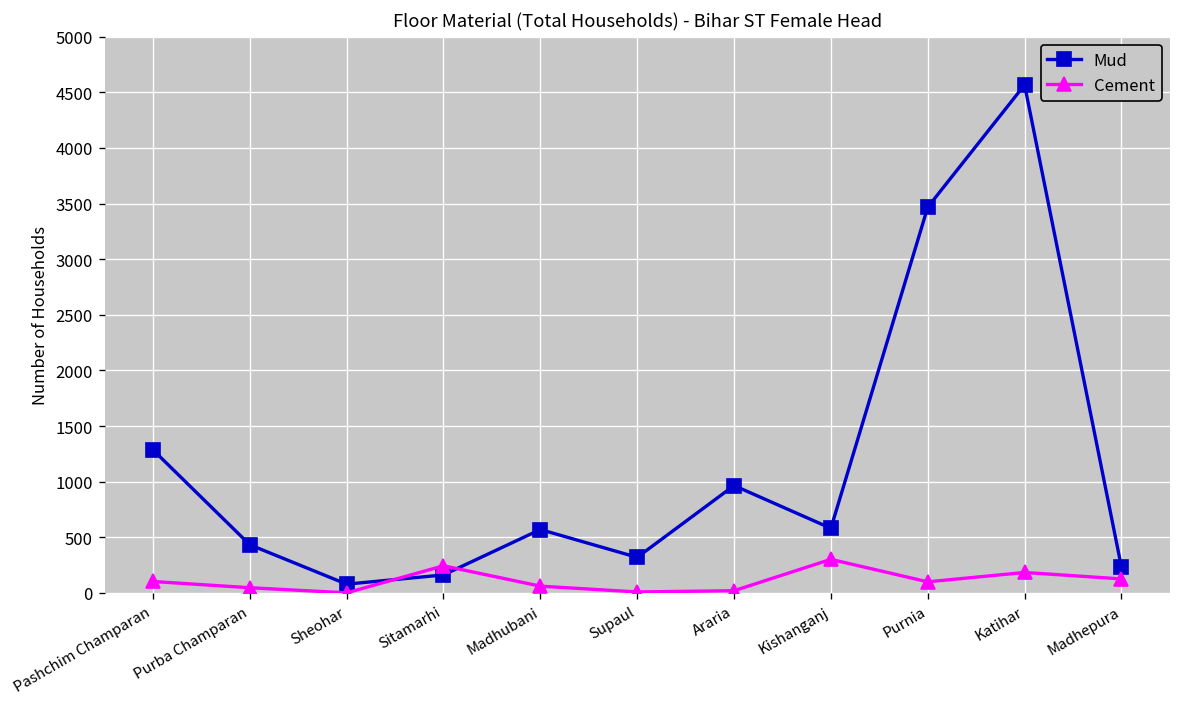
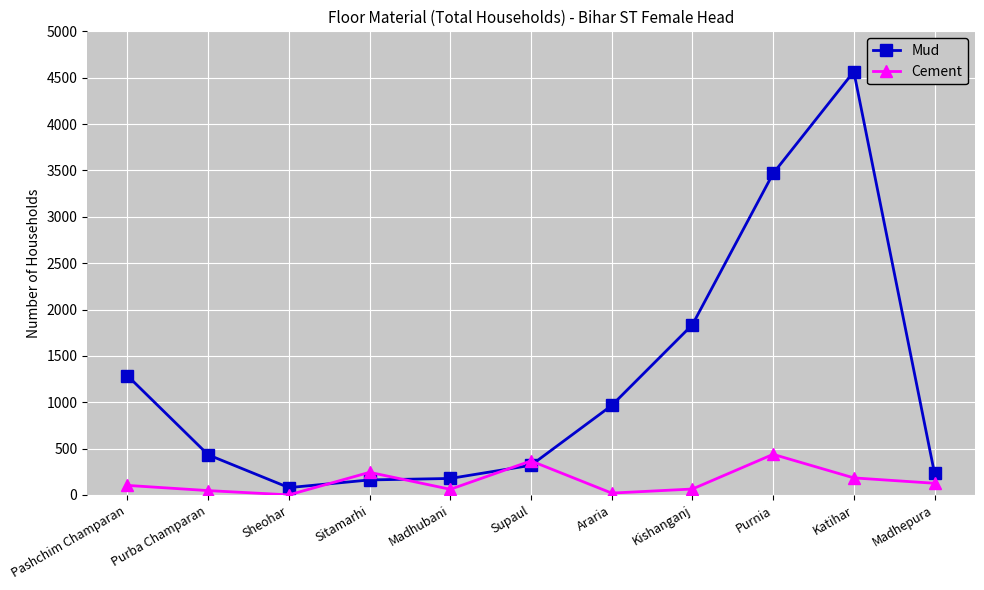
Mud, Madhubani: 600 -> 200
Cement, Supaul: 0 -> 400
Mud, Kishanganj: 600 -> 1800
Cement, Kishanganj: 300 -> 100
Cement, Purnia: 100 -> 400
